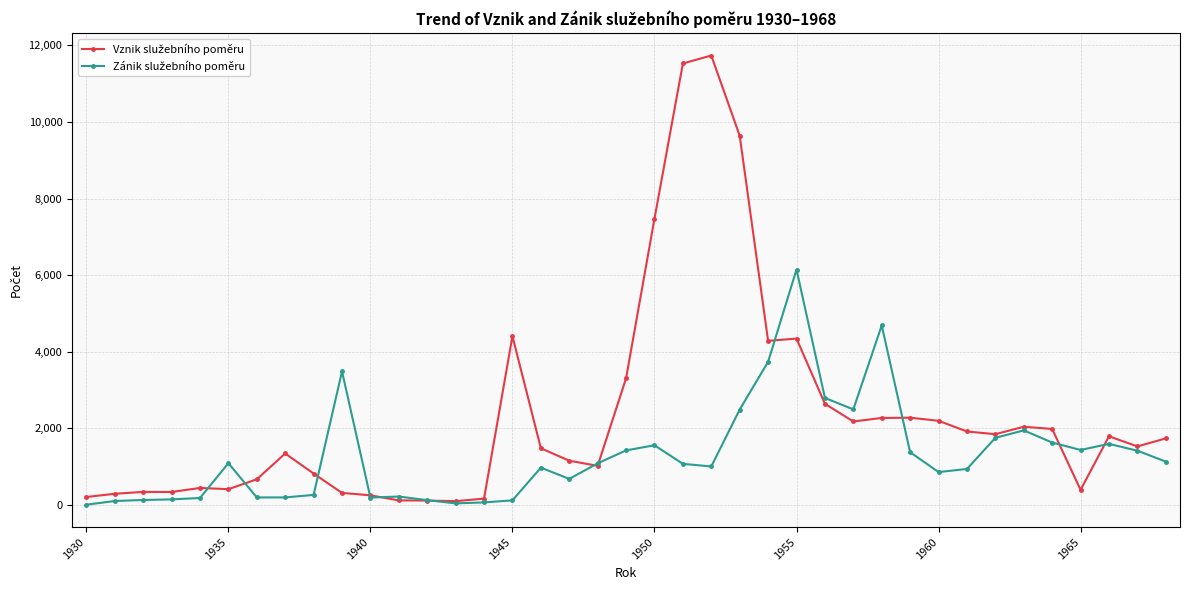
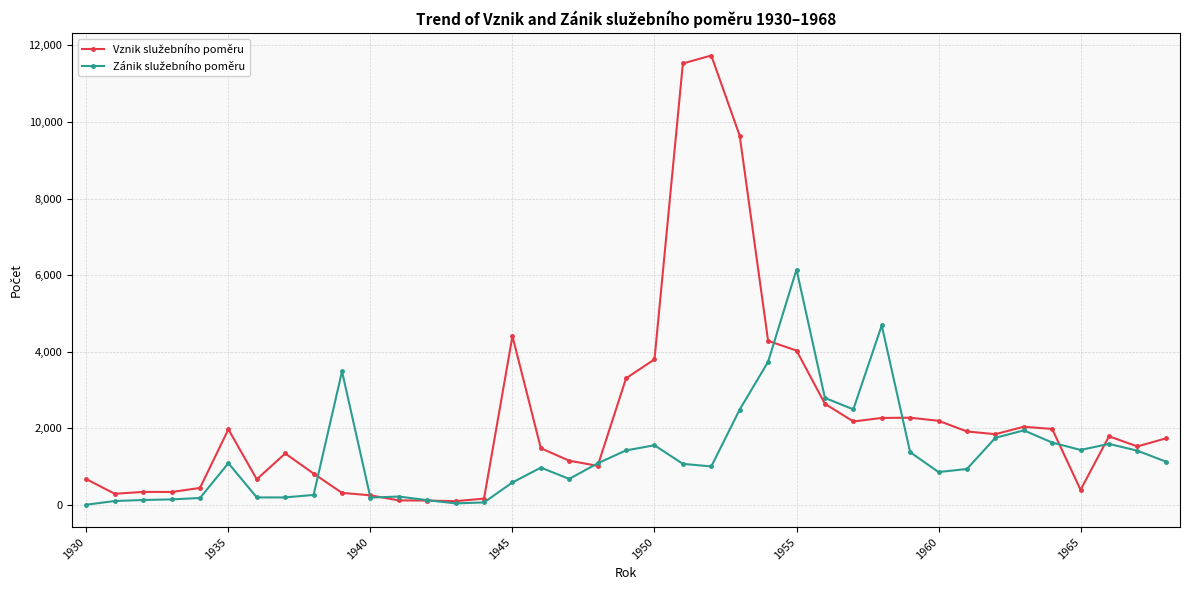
Vznik služebního poměru, 1930: 200 -> 700
Vznik služebního poměru, 1935: 400 -> 2,000
Zánik služebního poměru, 1945: 100 -> 600
Vznik služebního poměru, 1950: 7,500 -> 3,800
Vznik služebního poměru, 1955: 4,300 -> 4,000
